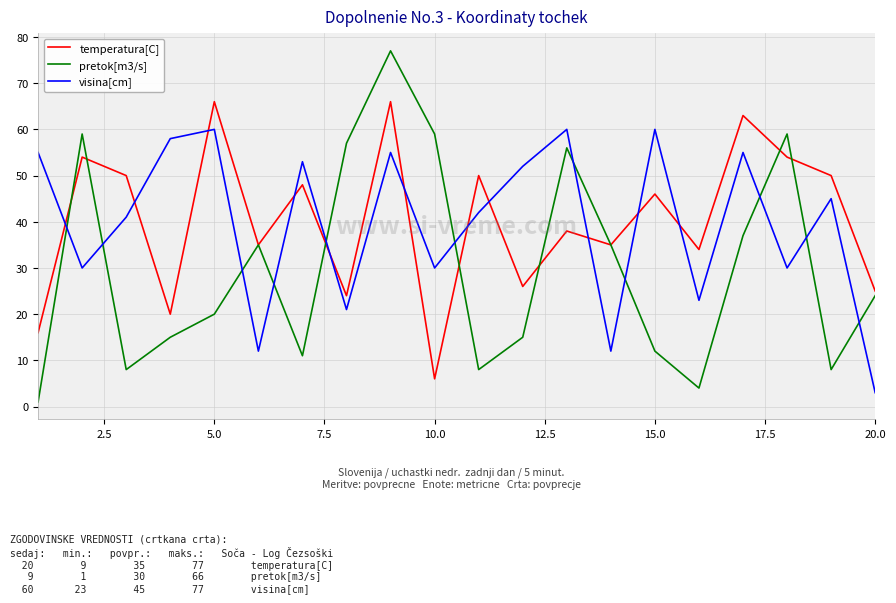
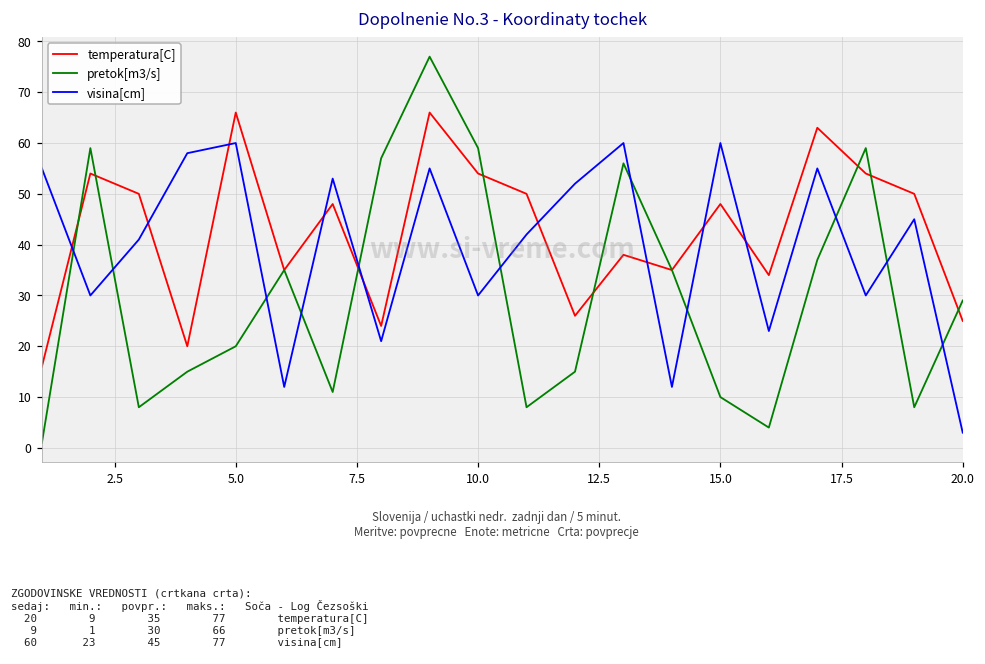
temperatura[C], 10.0: 6 -> 54
temperatura[C], 15.0: 46 -> 48
pretok[m3/s], 15.0: 12 -> 10
pretok[m3/s], 20.0: 24 -> 29
